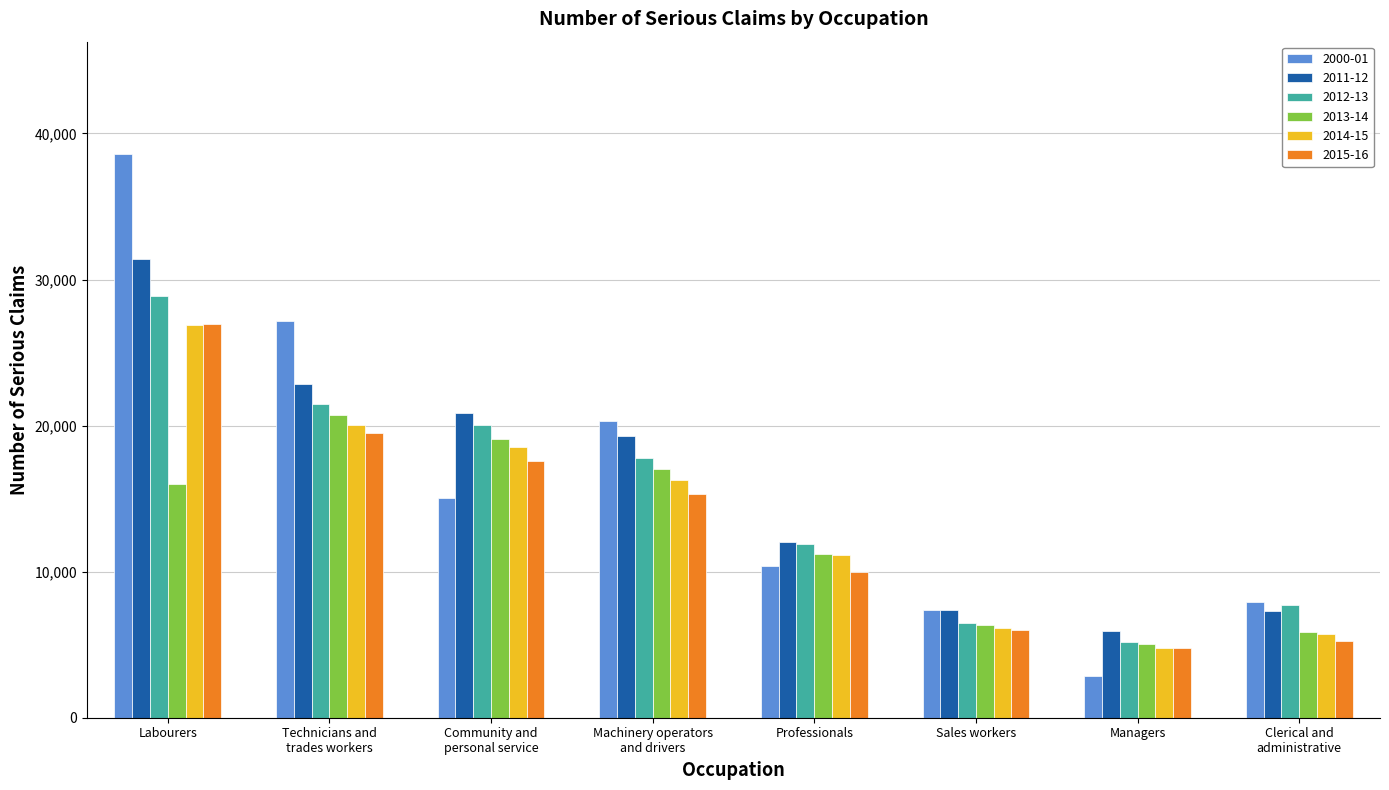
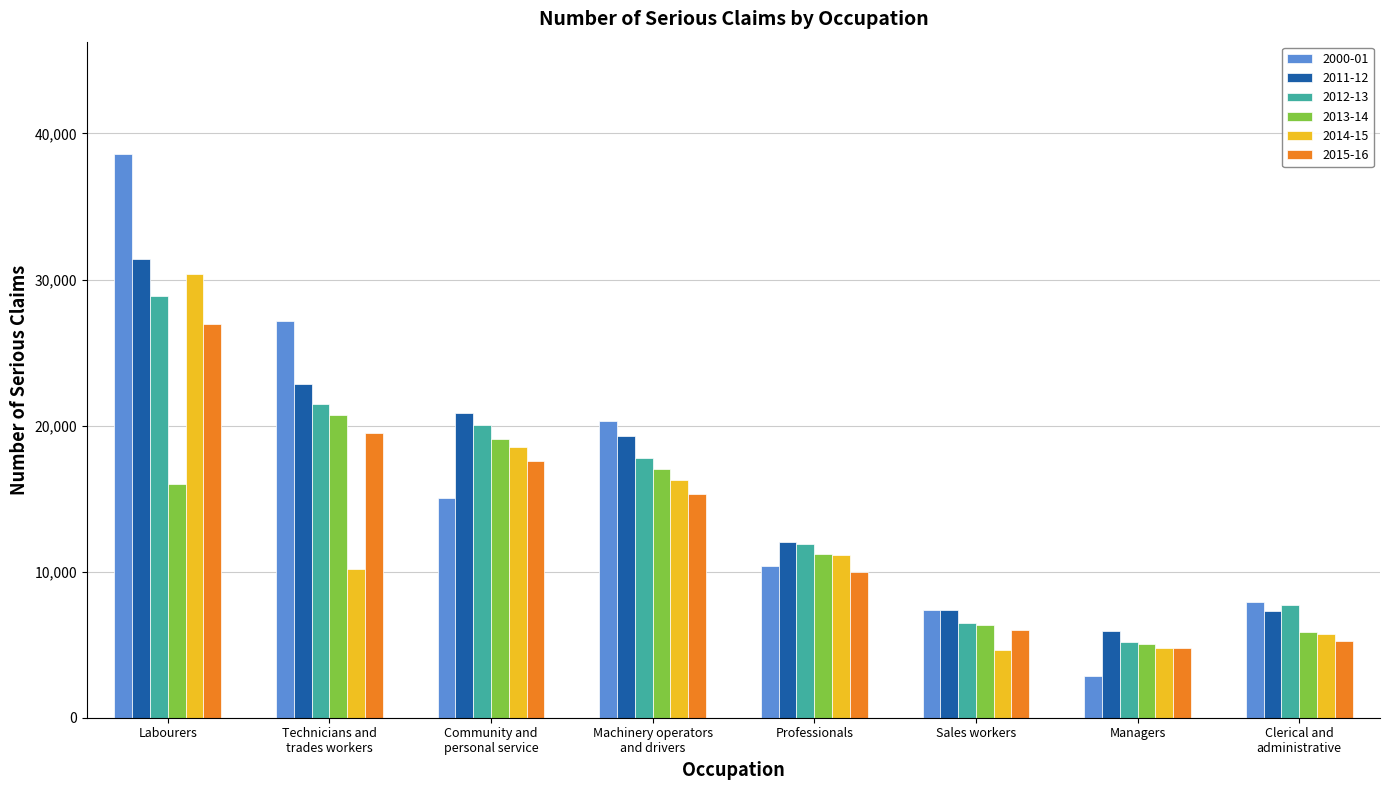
2014-15, Labourers: 26,900 -> 30,400
2014-15, Technicians and trades workers: 20,000 -> 10,200
2014-15, Sales workers: 6,200 -> 4,700
